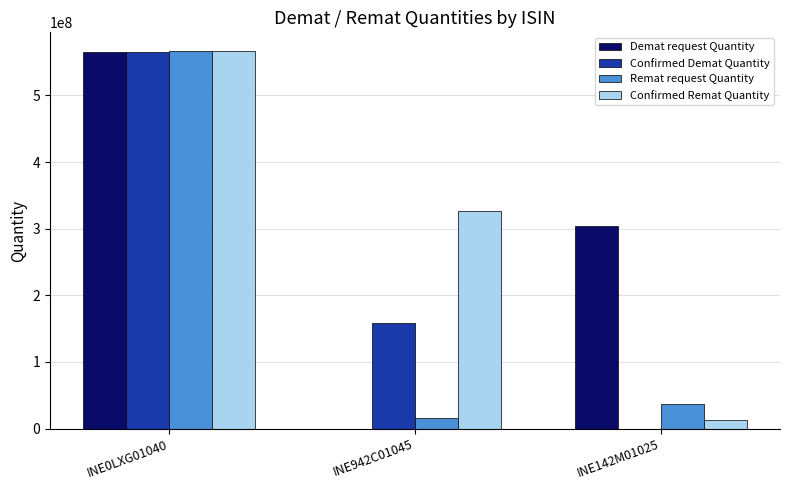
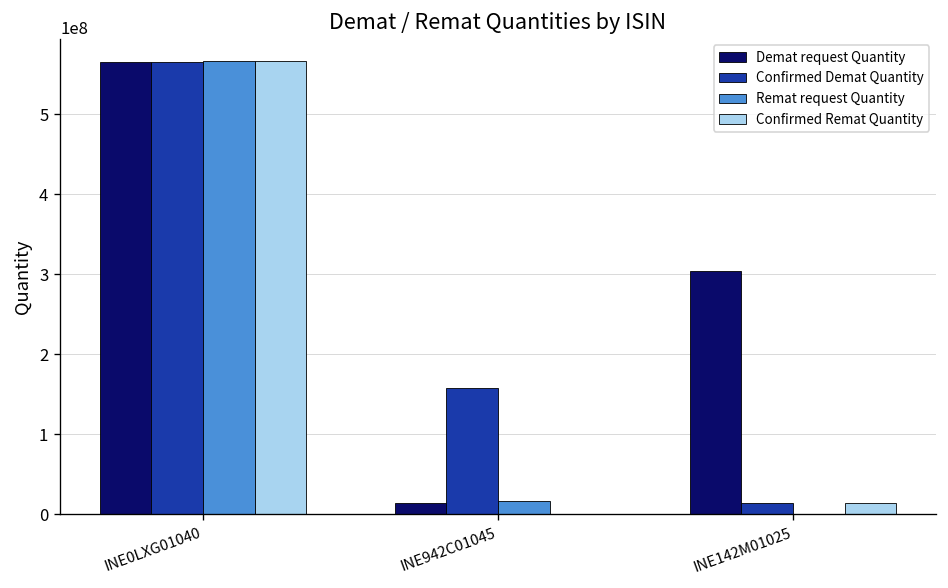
Demat request Quantity, INE942C01045: 0 -> 10000000
Confirmed Remat Quantity, INE942C01045: 330000000 -> 0
Confirmed Demat Quantity, INE142M01025: 0 -> 10000000
Remat request Quantity, INE142M01025: 40000000 -> 0
